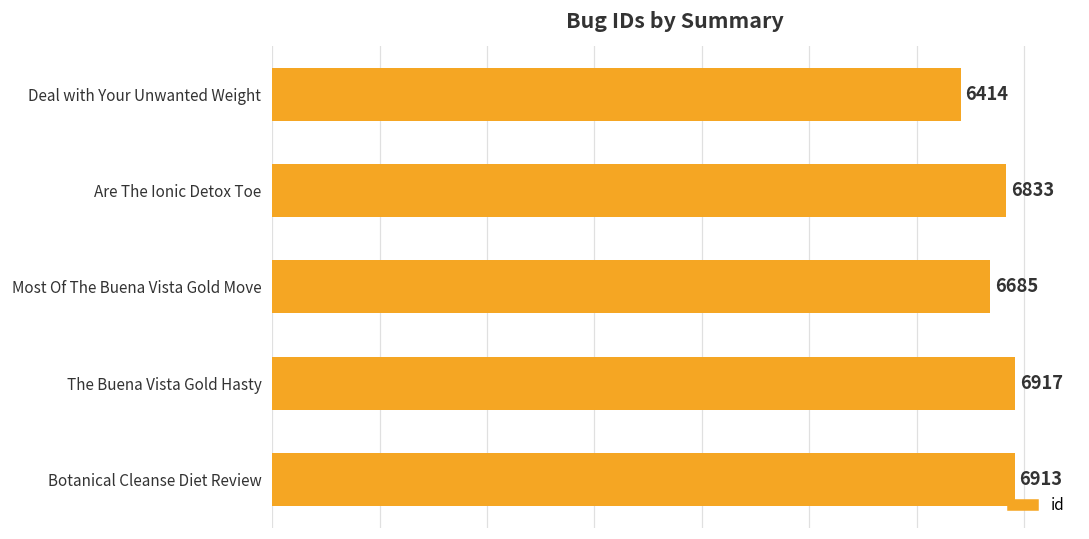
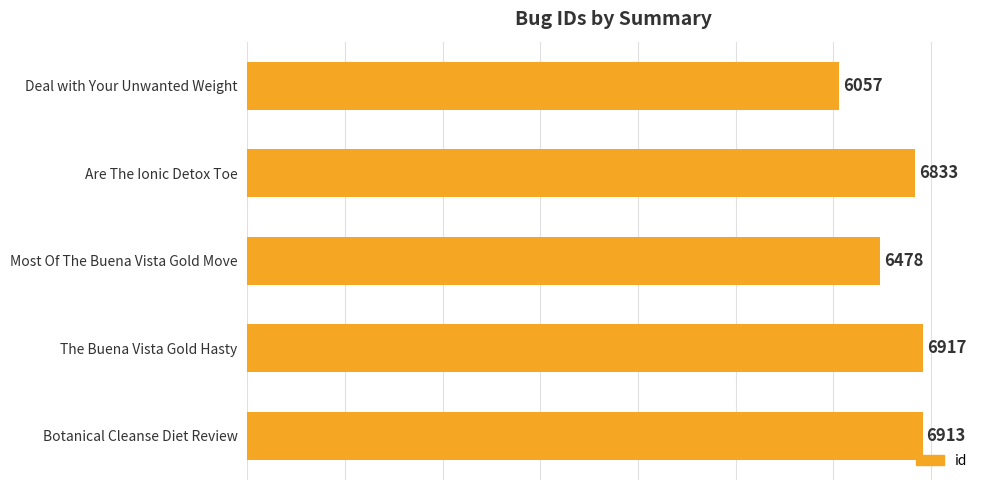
Deal with Your Unwanted Weight: 6414 -> 6057
Most Of The Buena Vista Gold Move: 6685 -> 6478
